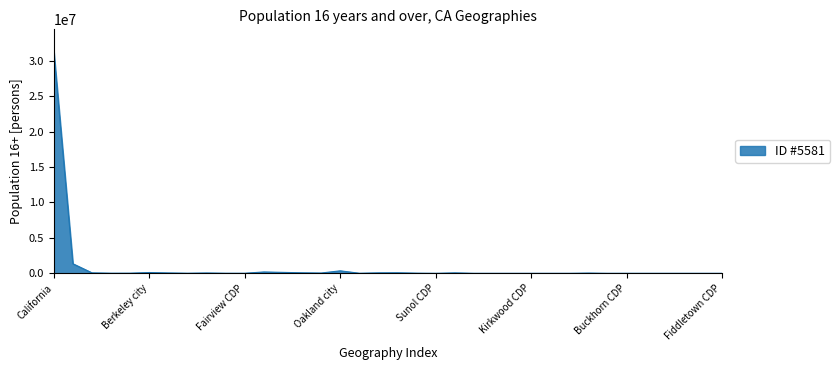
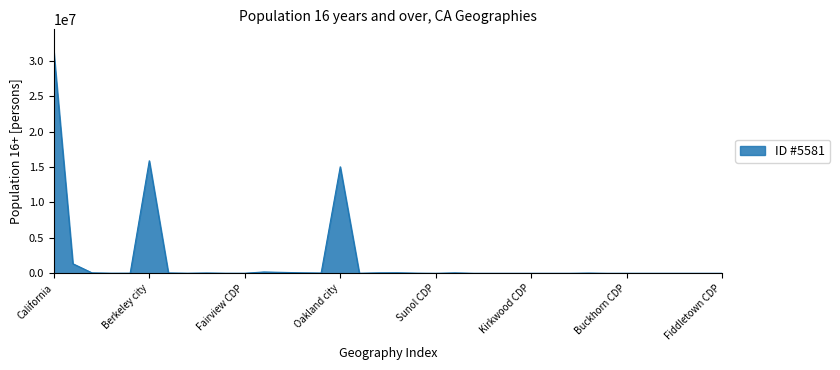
Berkeley city: 0 -> 16000000
Oakland city: 0 -> 15000000
